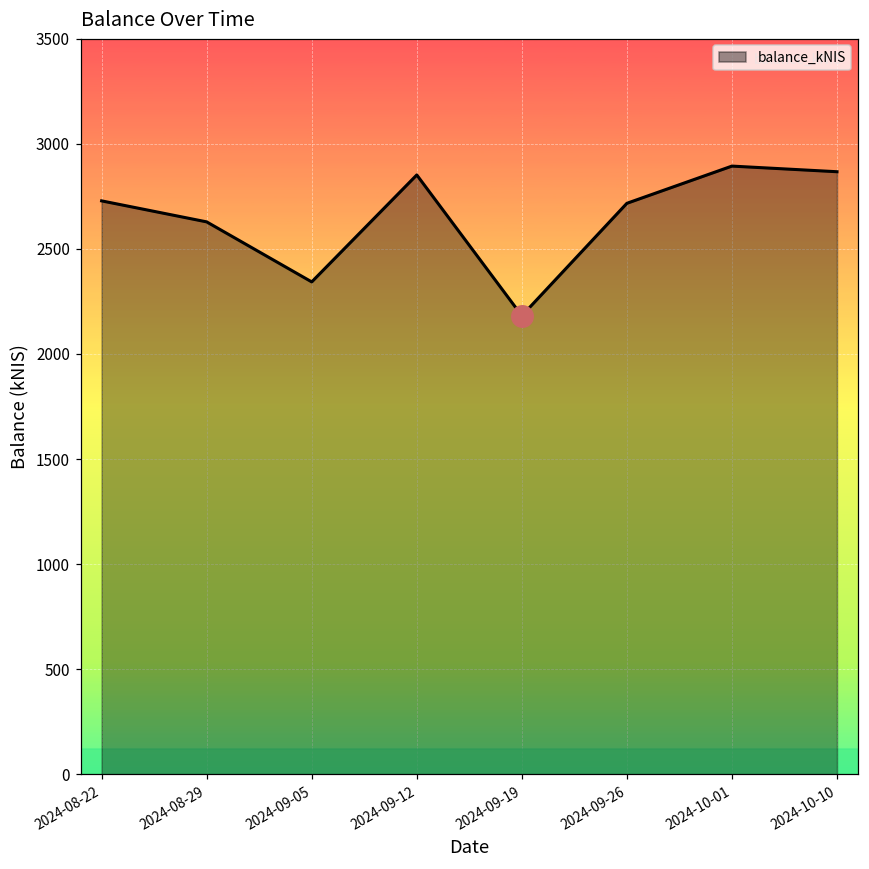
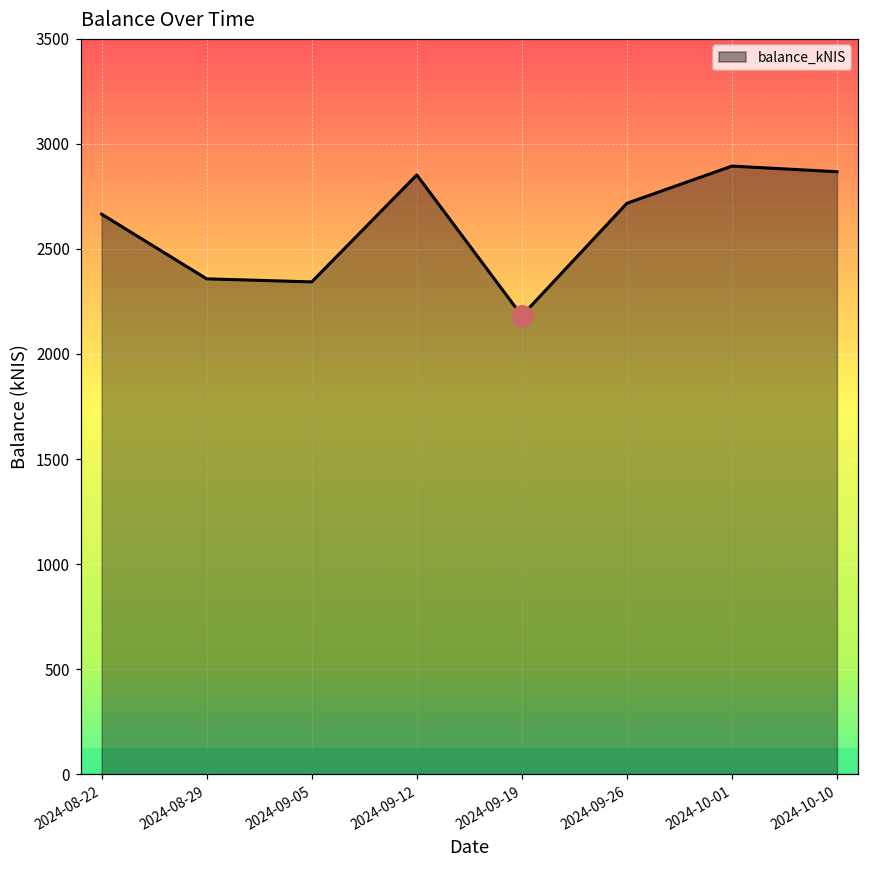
balance_kNIS, 2024-08-22: 2730 -> 2670
balance_kNIS, 2024-08-29: 2630 -> 2360
